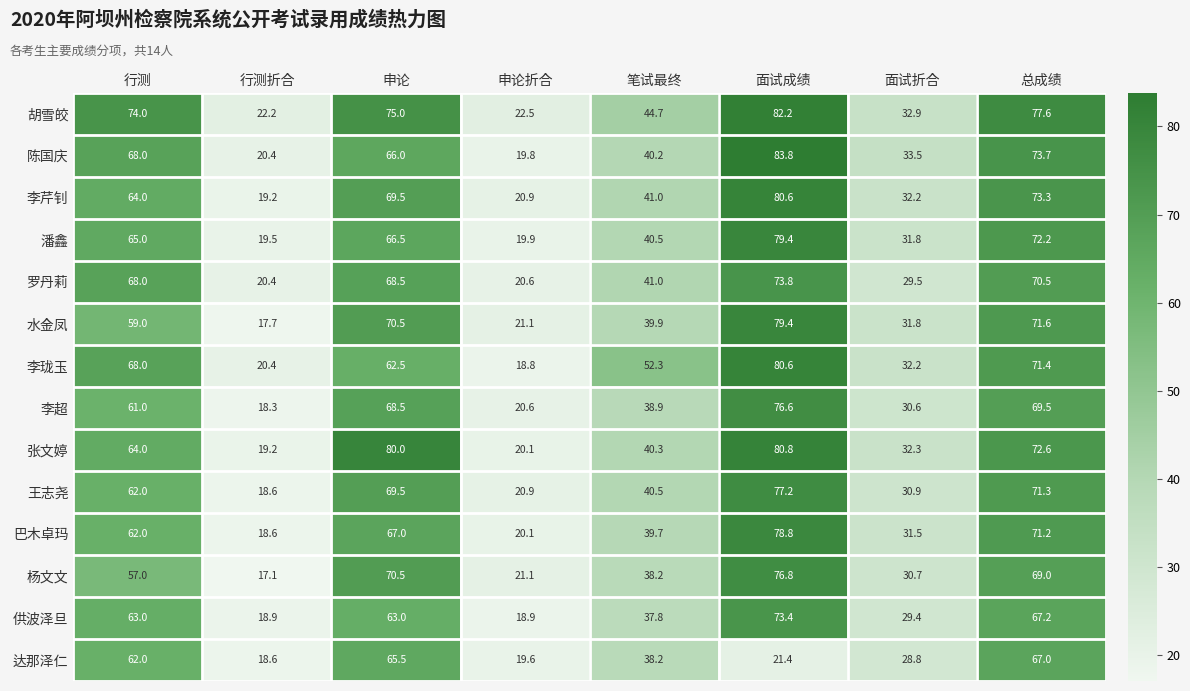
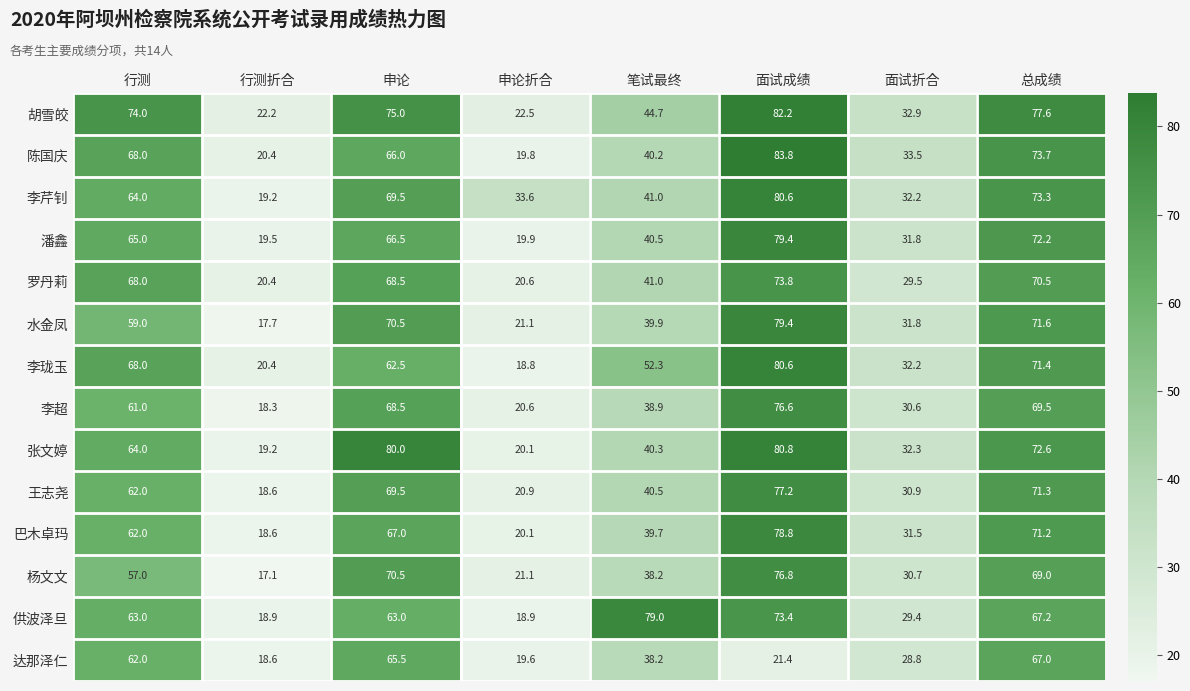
李芹钊, 申论折合: 20.9 -> 33.6
供波泽旦, 笔试最终: 37.8 -> 79.0
